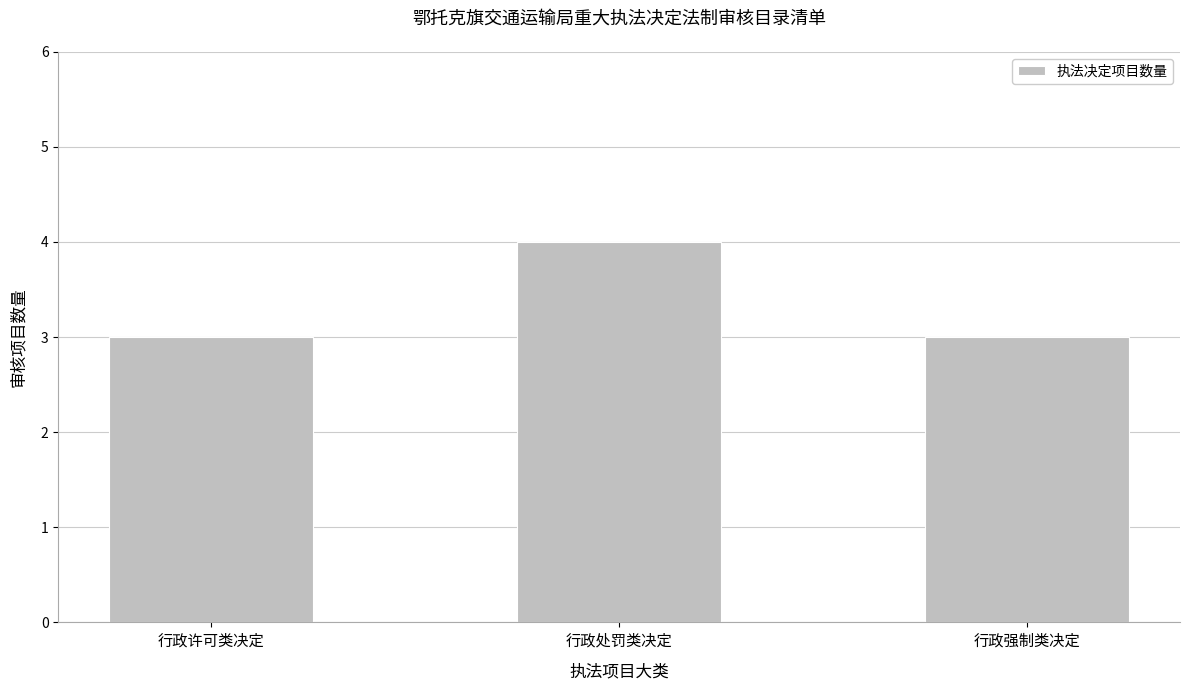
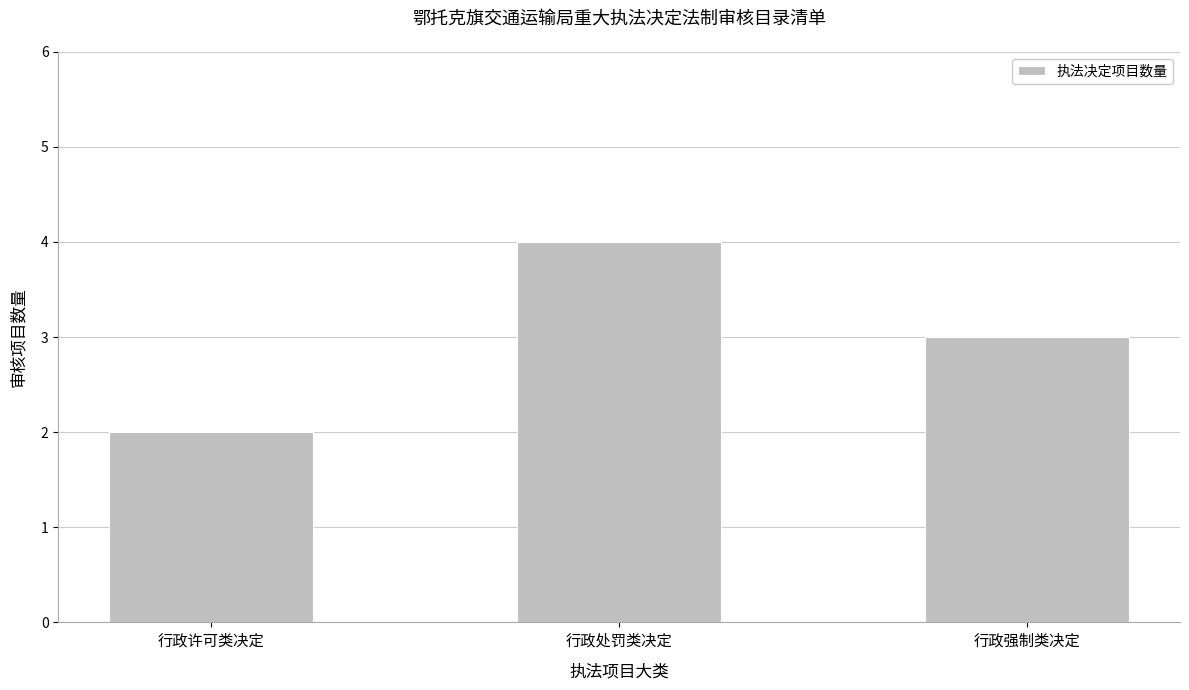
行政许可类决定: 3 -> 2
